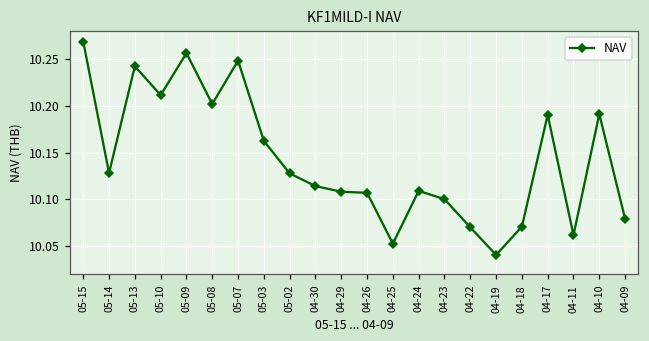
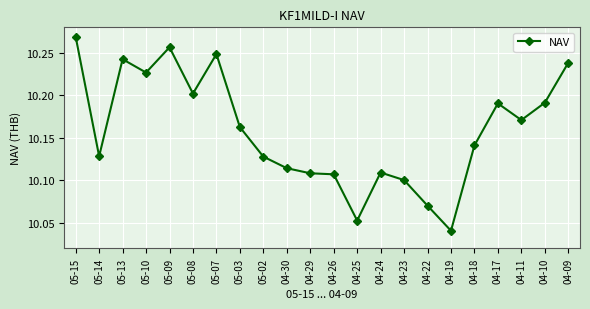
05-10: 10.21 -> 10.23
04-18: 10.07 -> 10.14
04-11: 10.06 -> 10.17
04-09: 10.08 -> 10.24
